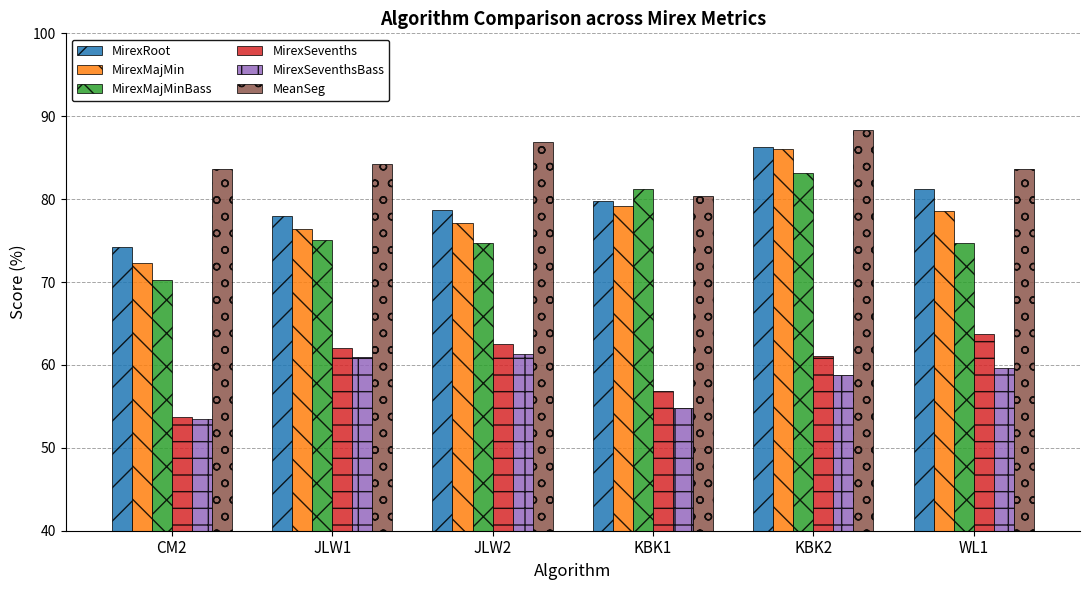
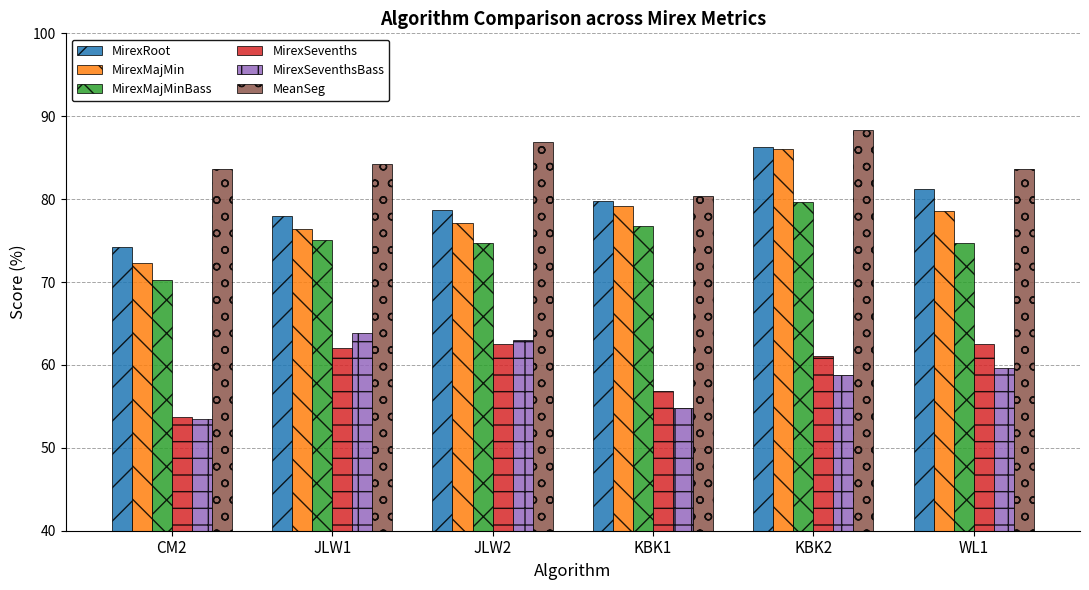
MirexSeventhsBass, JLW1: 61 -> 64
MirexSeventhsBass, JLW2: 61 -> 63
MirexMajMinBass, KBK1: 81 -> 77
MirexMajMinBass, KBK2: 83 -> 80
MirexSevenths, WL1: 64 -> 63
